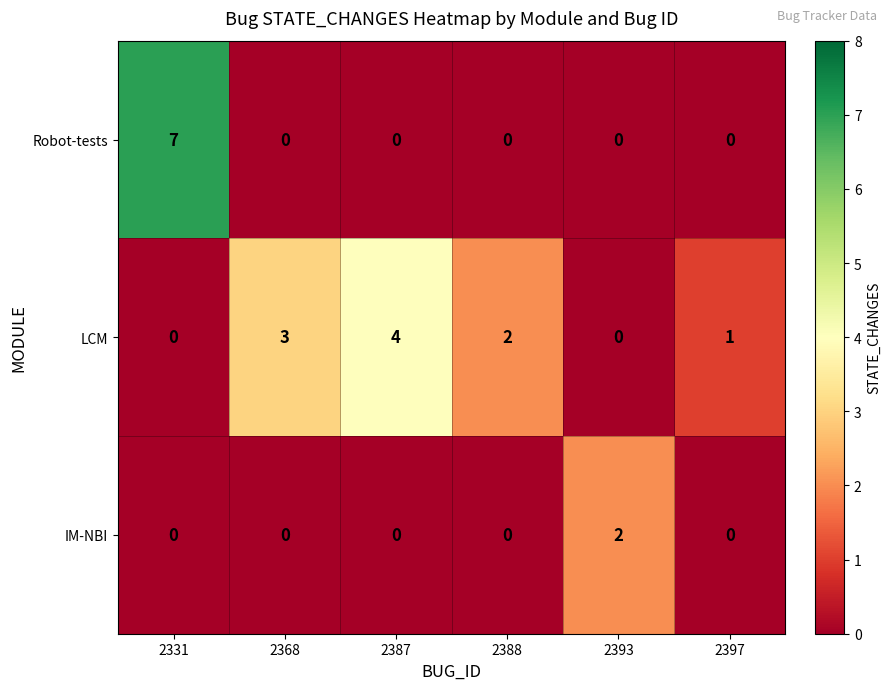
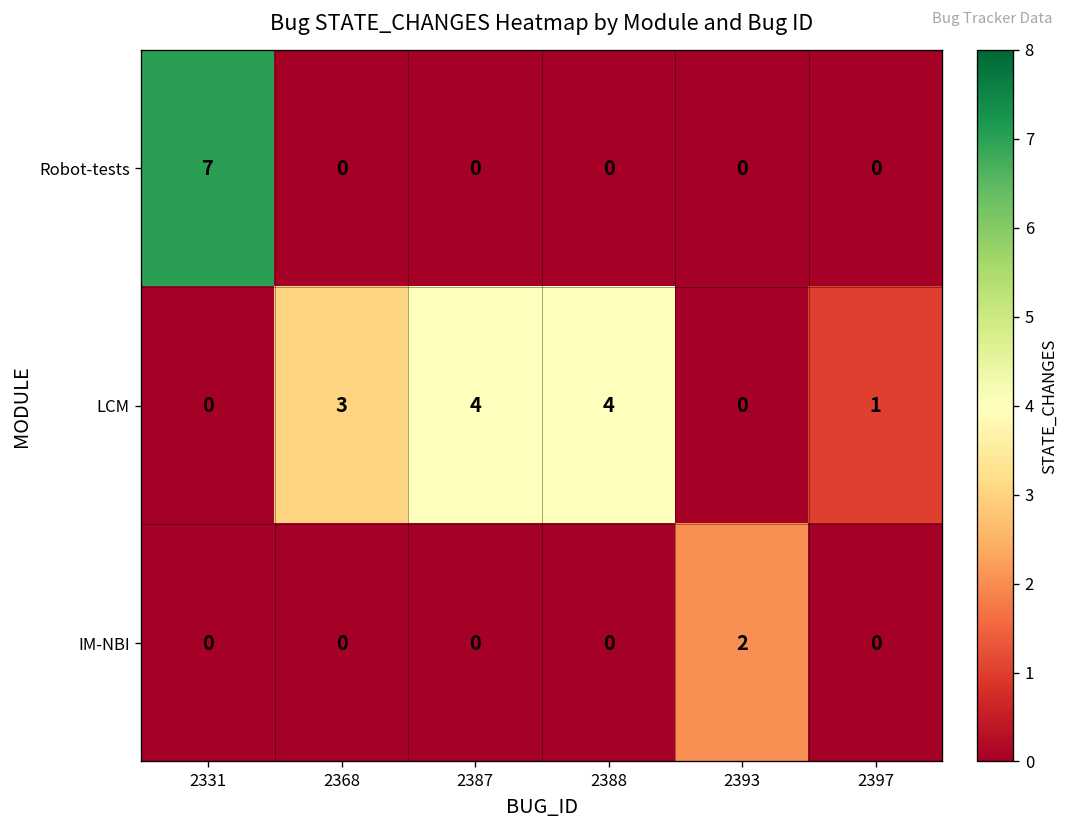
LCM, 2388: 2 -> 4
